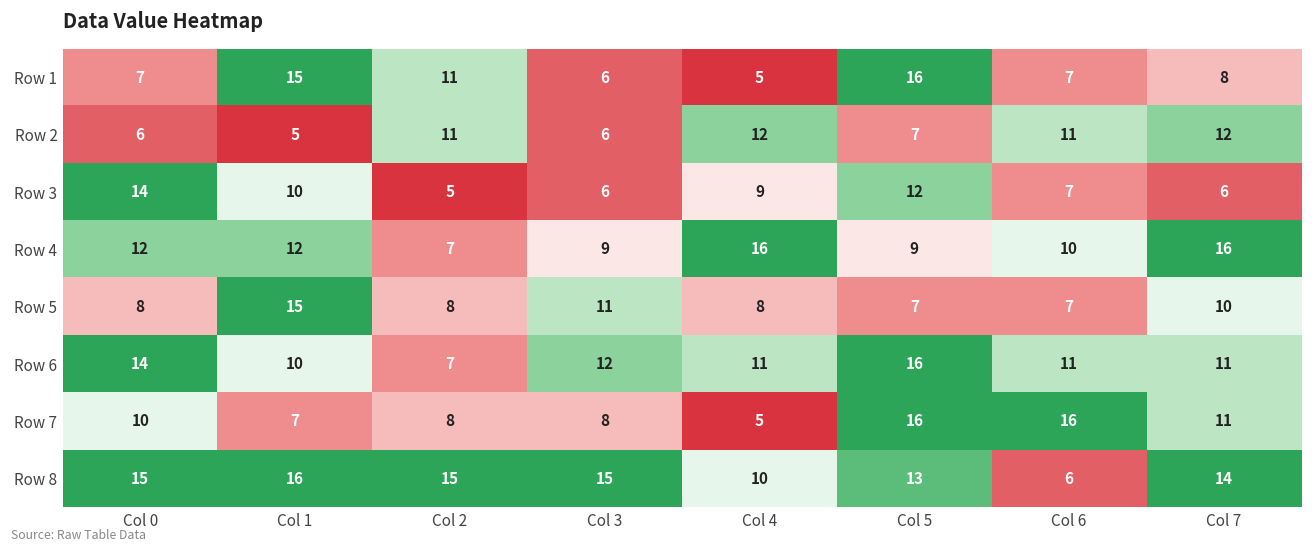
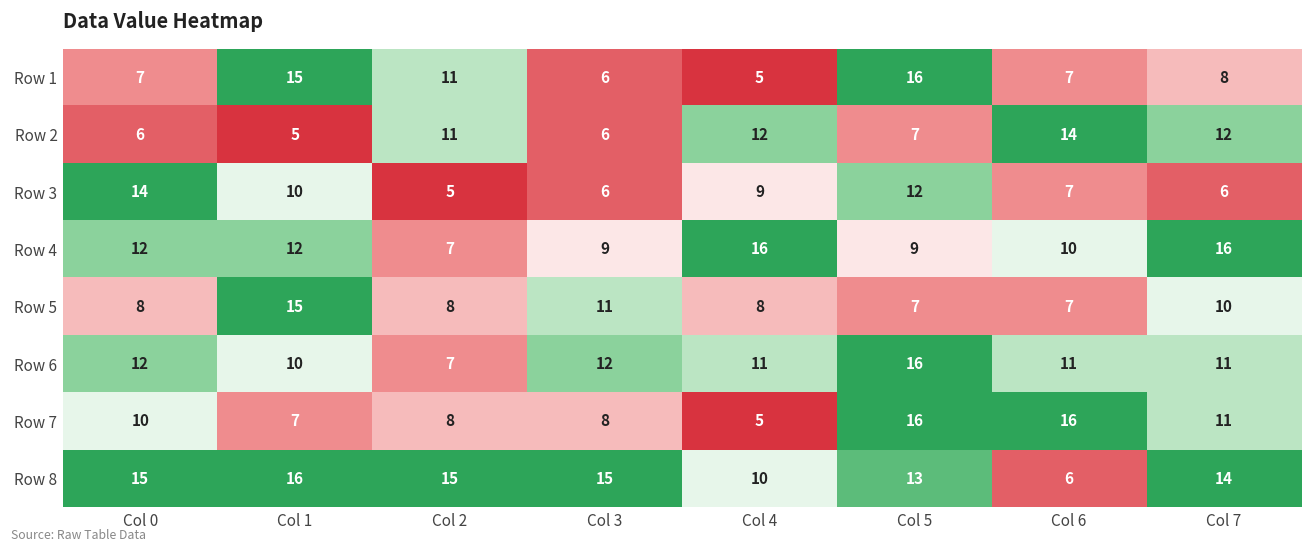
Row 2, Col 6: 11 -> 14
Row 6, Col 0: 14 -> 12
